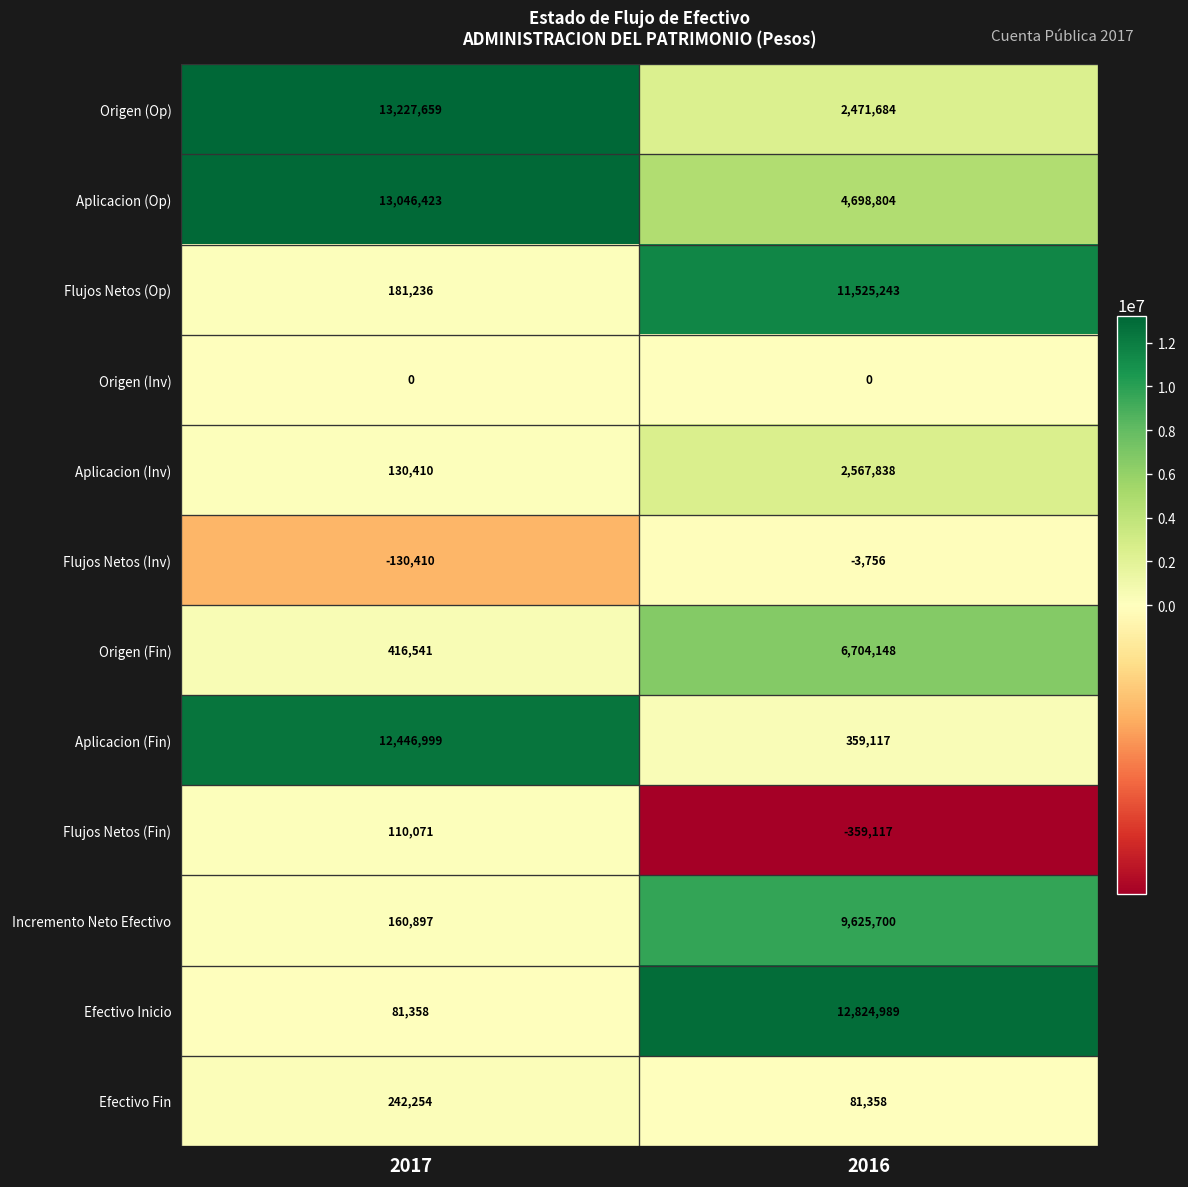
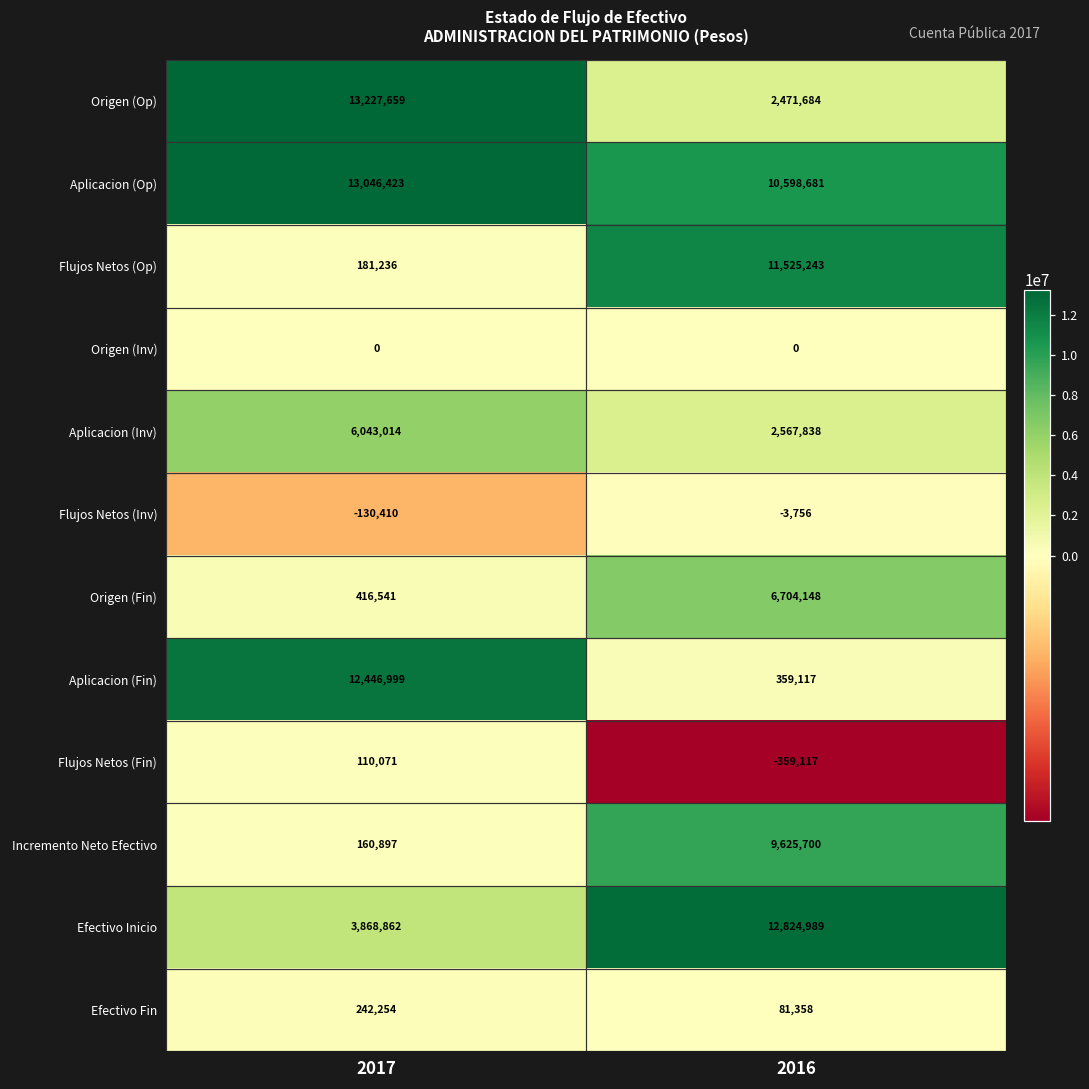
Aplicacion (Op), 2016: 4,698,804 -> 10,598,681
Aplicacion (Inv), 2017: 130,410 -> 6,043,014
Efectivo Inicio, 2017: 81,358 -> 3,868,862
